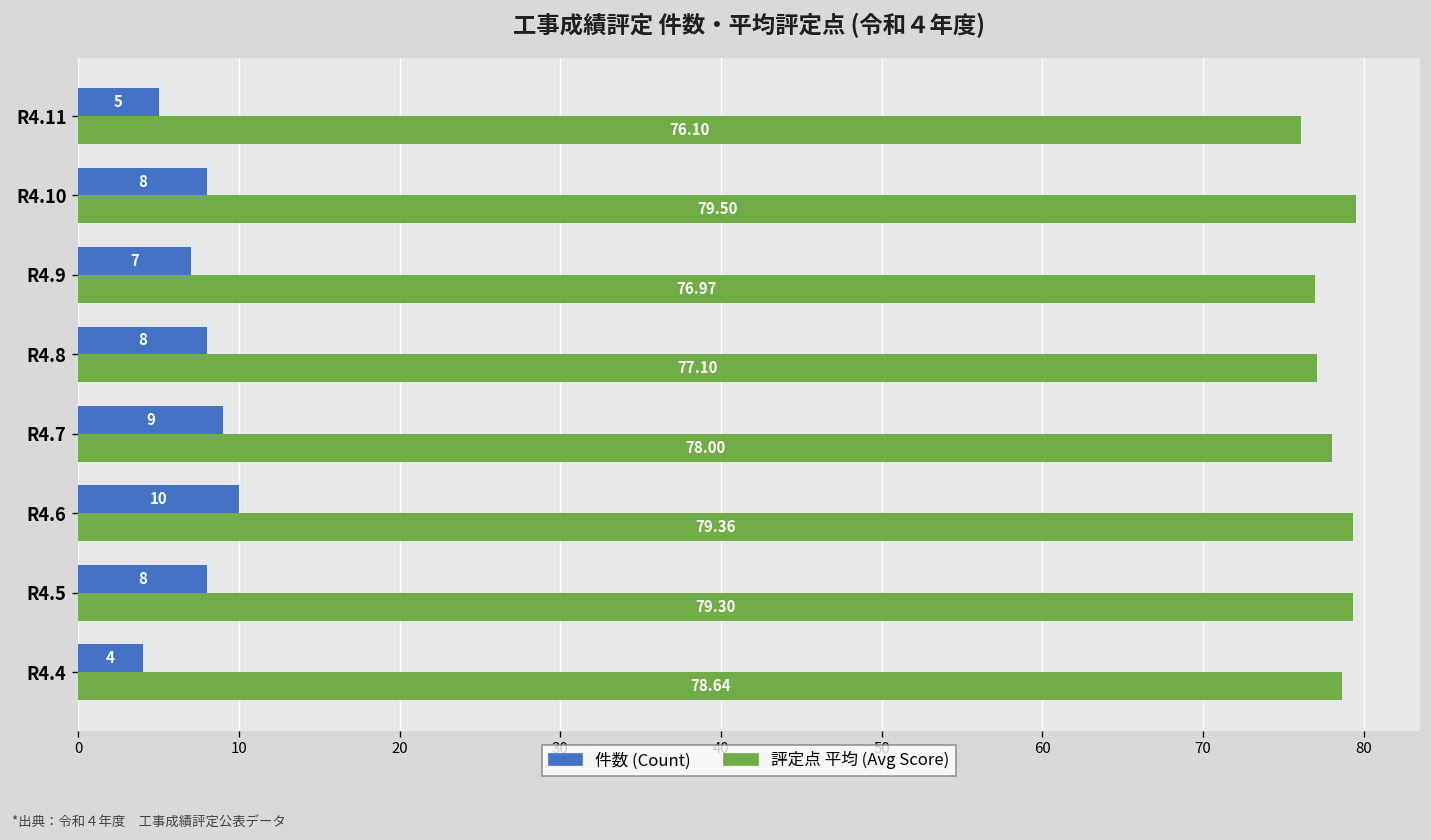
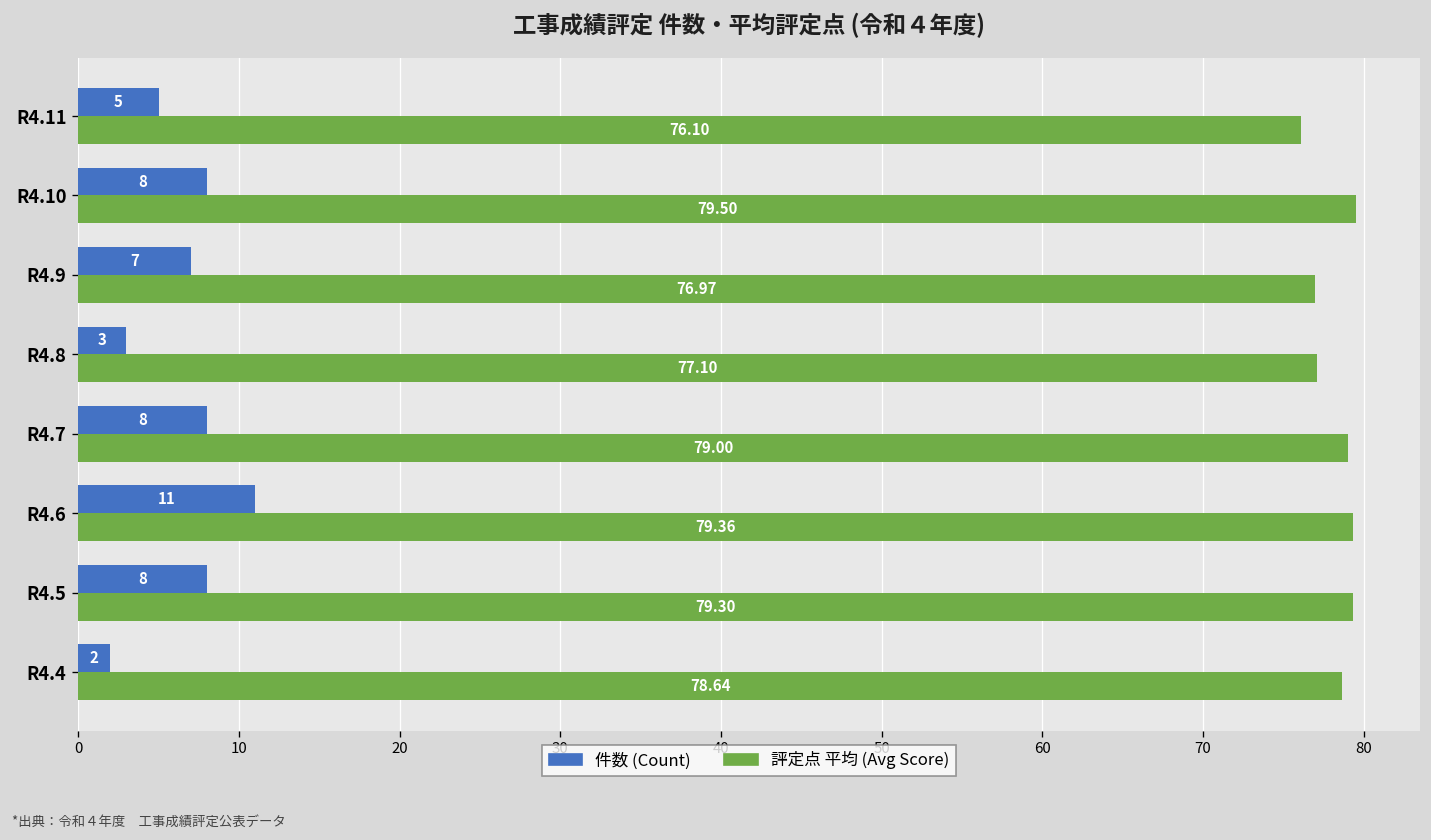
件数 (Count), R4.8: 8 -> 3
件数 (Count), R4.7: 9 -> 8
評定点 平均 (Avg Score), R4.7: 78.00 -> 79.00
件数 (Count), R4.6: 10 -> 11
件数 (Count), R4.4: 4 -> 2
